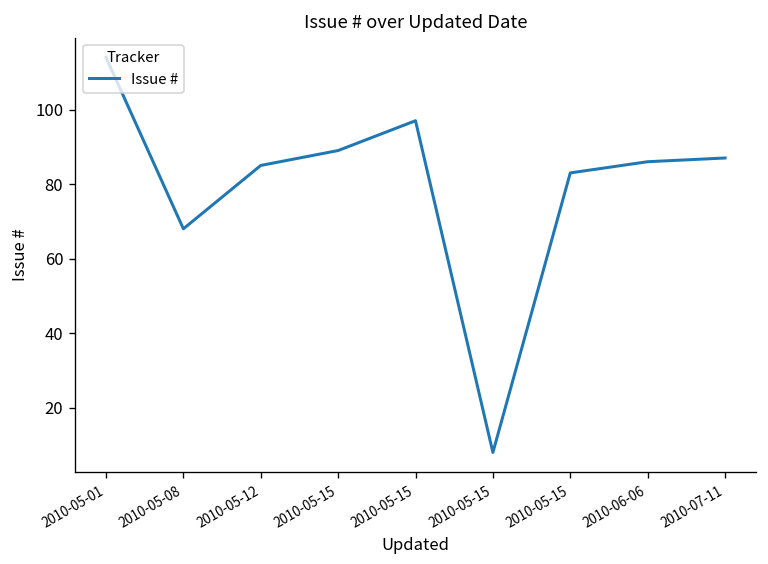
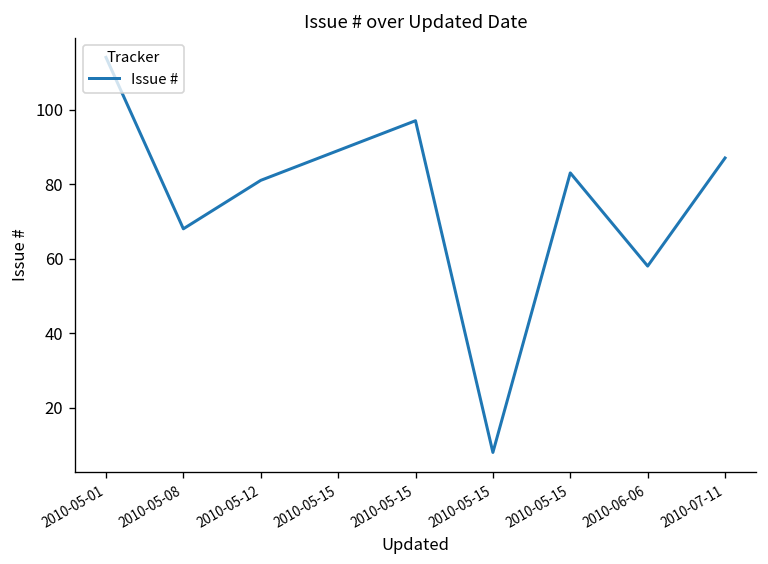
2010-05-12: 85 -> 81
2010-06-06: 86 -> 58
